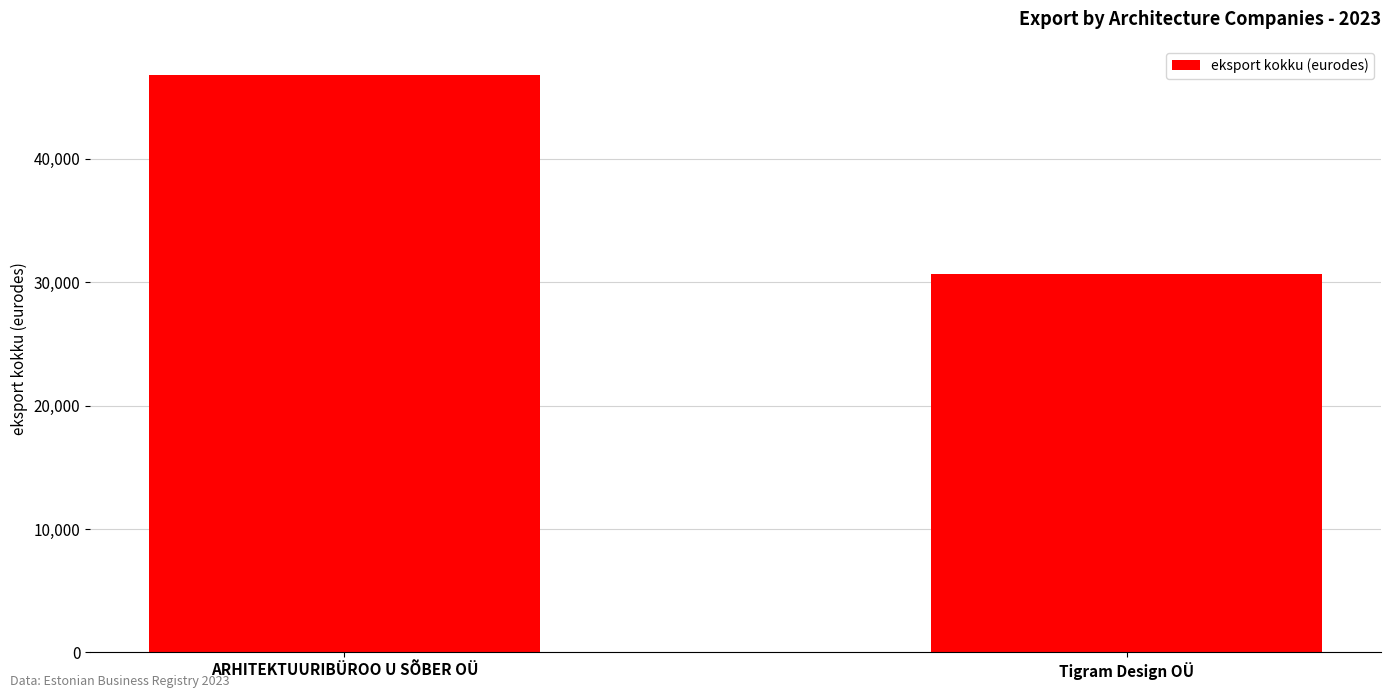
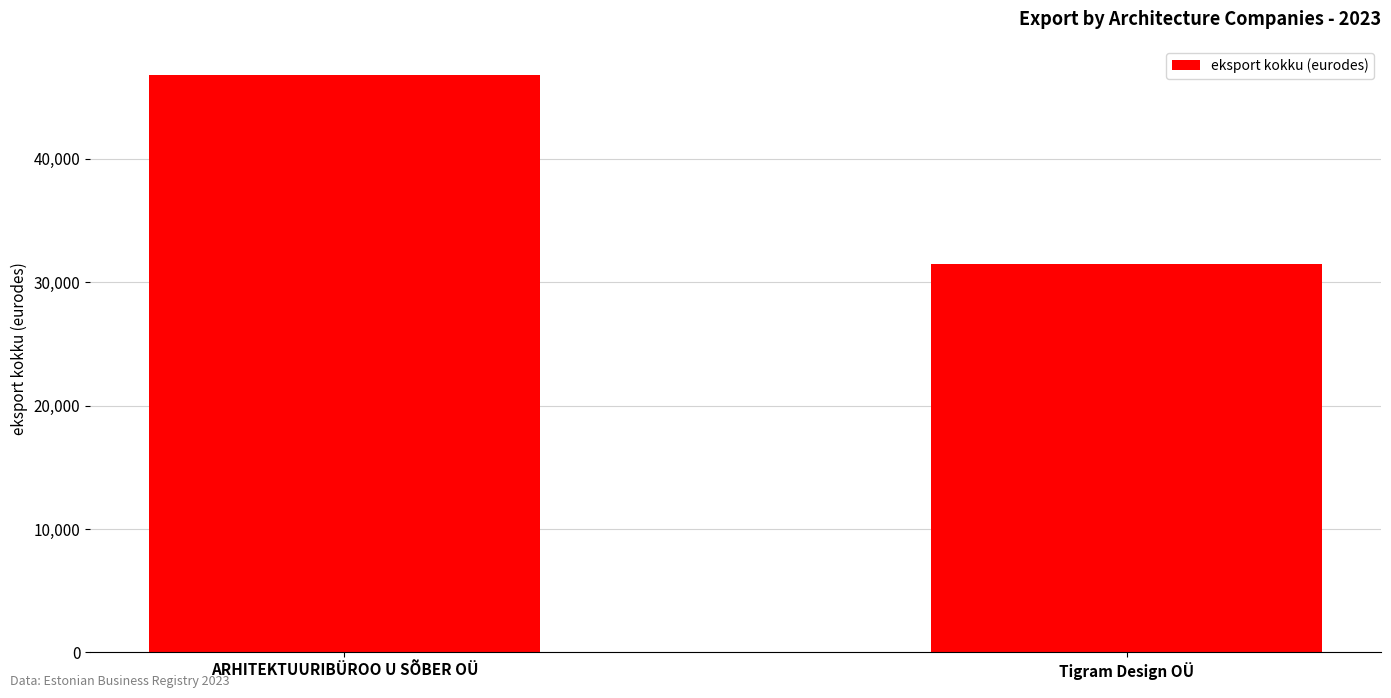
Tigram Design OÜ: 30,700 -> 31,500
